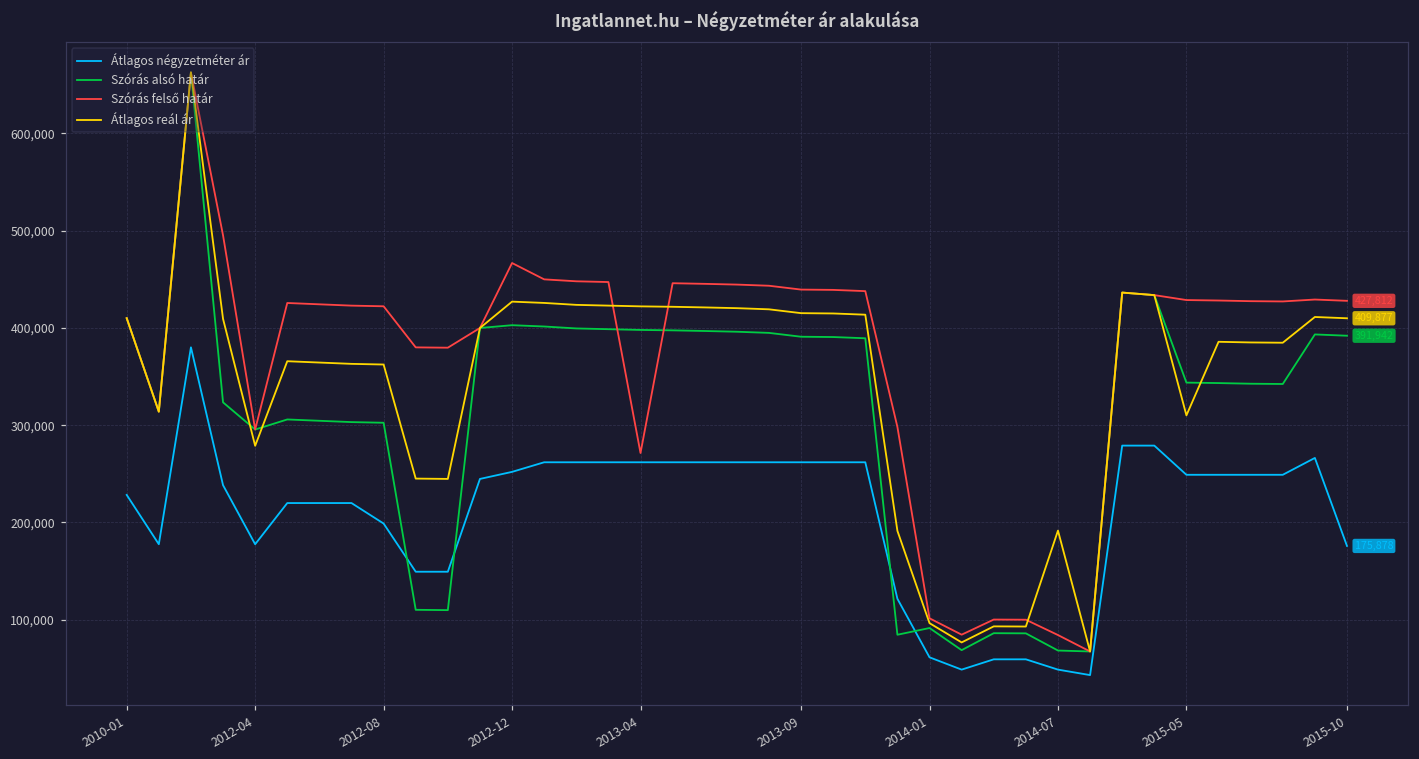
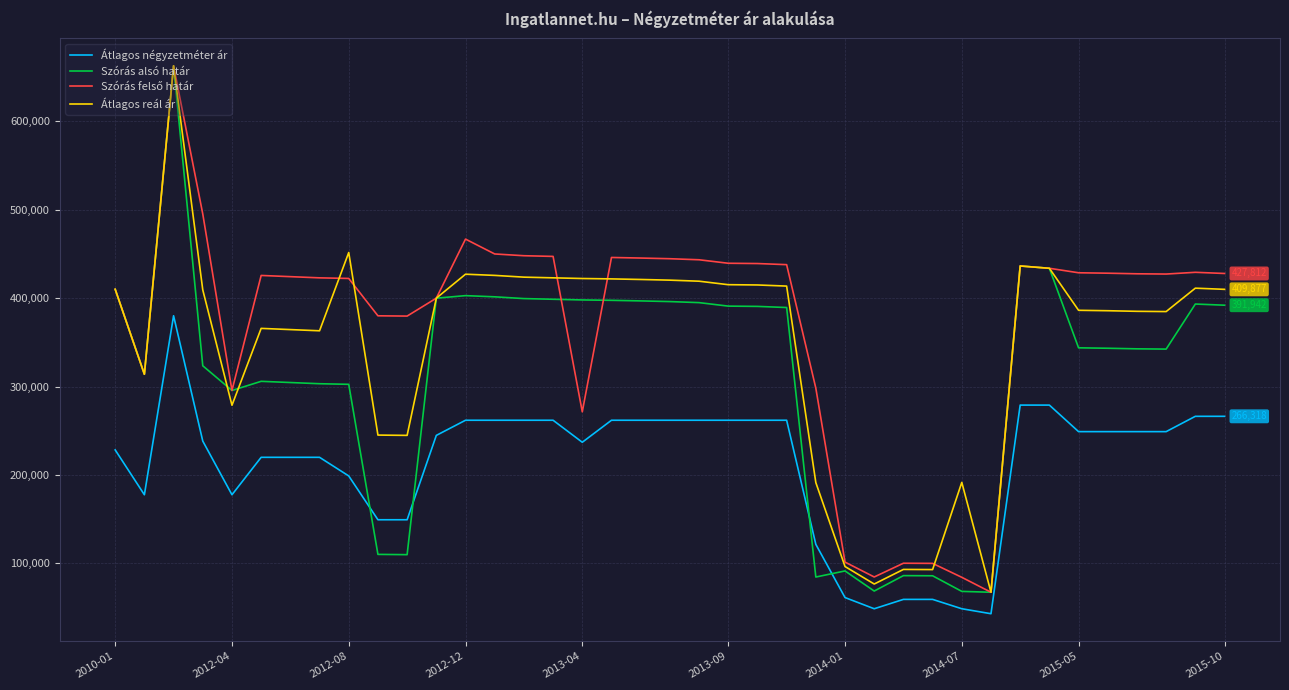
Átlagos reál ár, 2012-08: 360,000 -> 450,000
Átlagos négyzetméter ár, 2012-12: 250,000 -> 260,000
Átlagos négyzetméter ár, 2013-04: 260,000 -> 240,000
Átlagos reál ár, 2015-05: 310,000 -> 390,000
Átlagos négyzetméter ár, 2015-10: 180,000 -> 270,000
